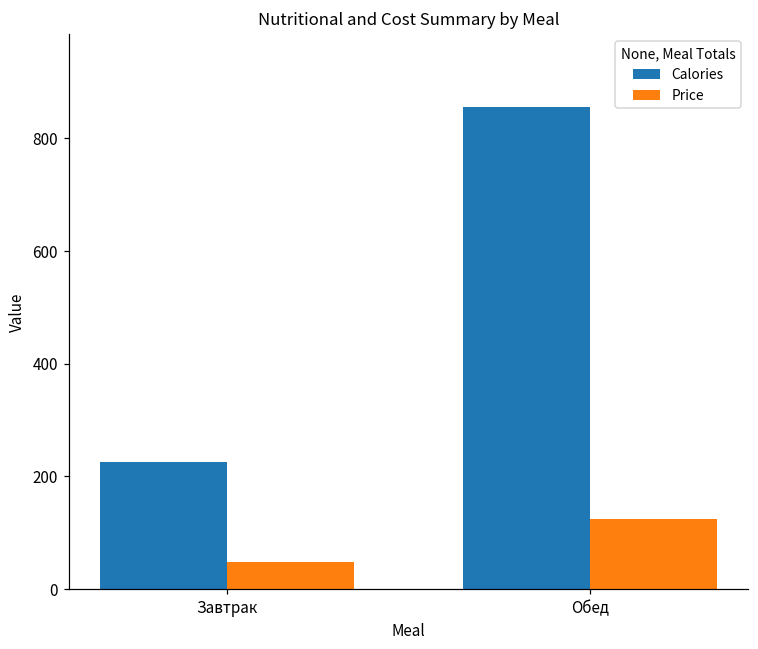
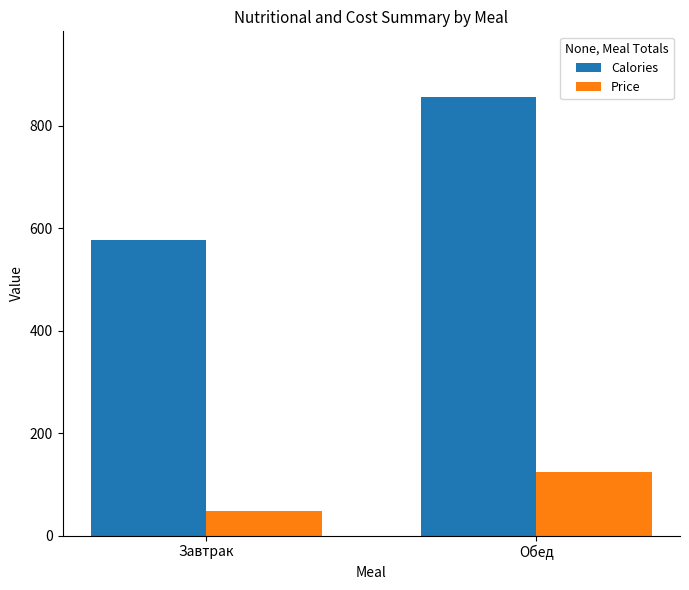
Calories, Завтрак: 230 -> 580
